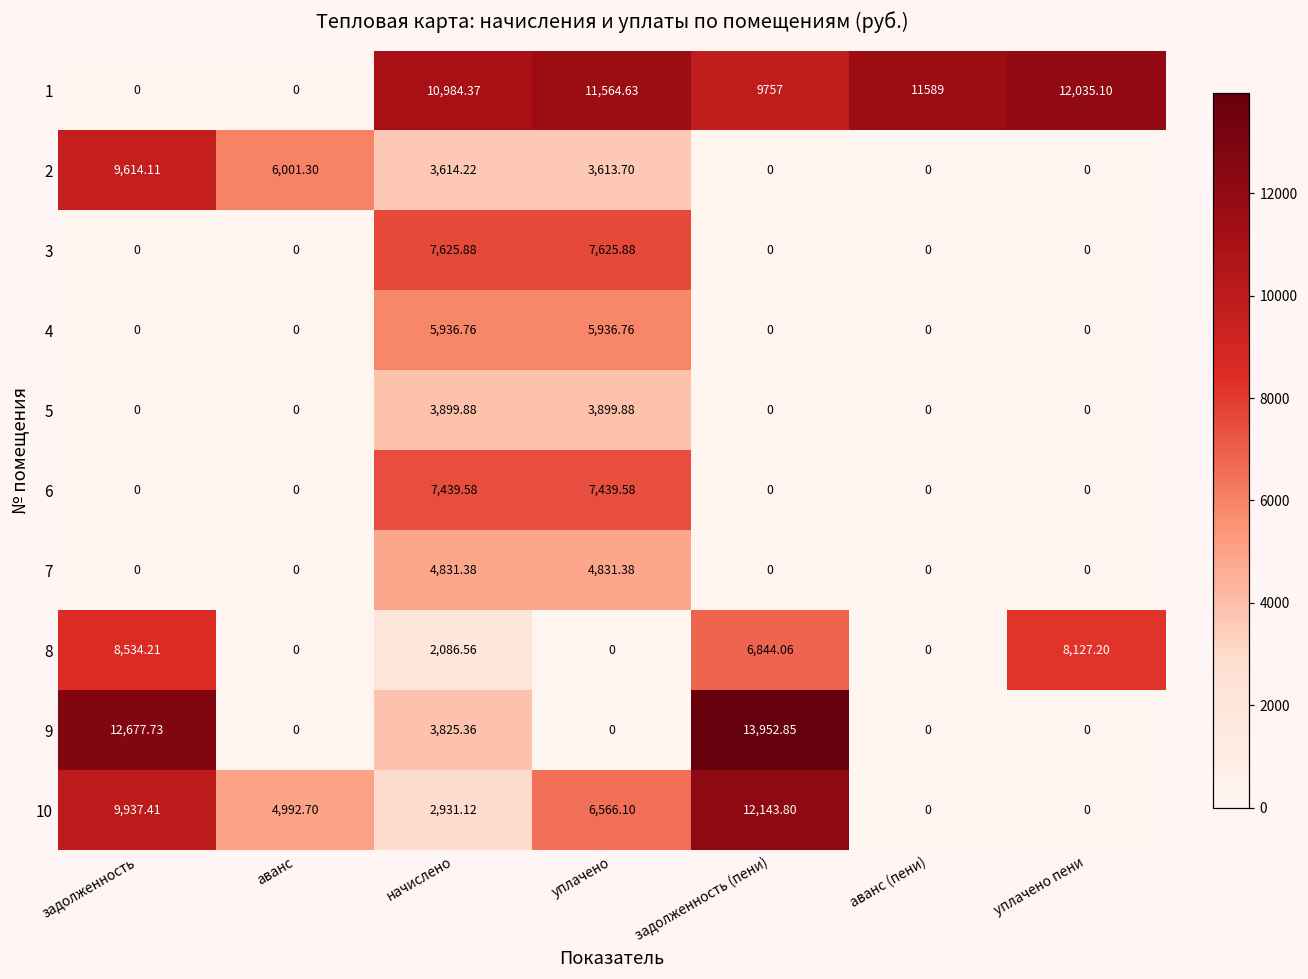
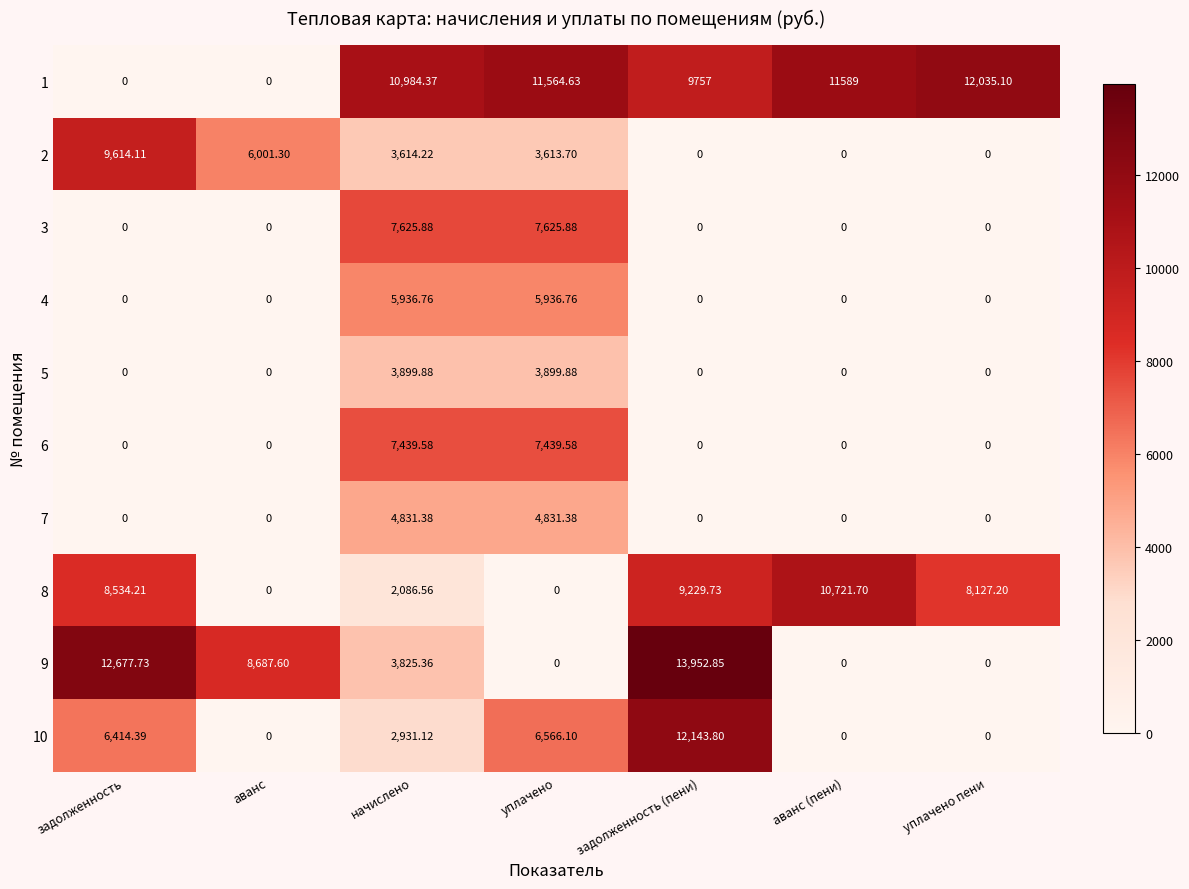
8, задолженность (пени): 6,844.06 -> 9,229.73
8, аванс (пени): 0 -> 10,721.70
9, аванс: 0 -> 8,687.60
10, задолженность: 9,937.41 -> 6,414.39
10, аванс: 4,992.70 -> 0
